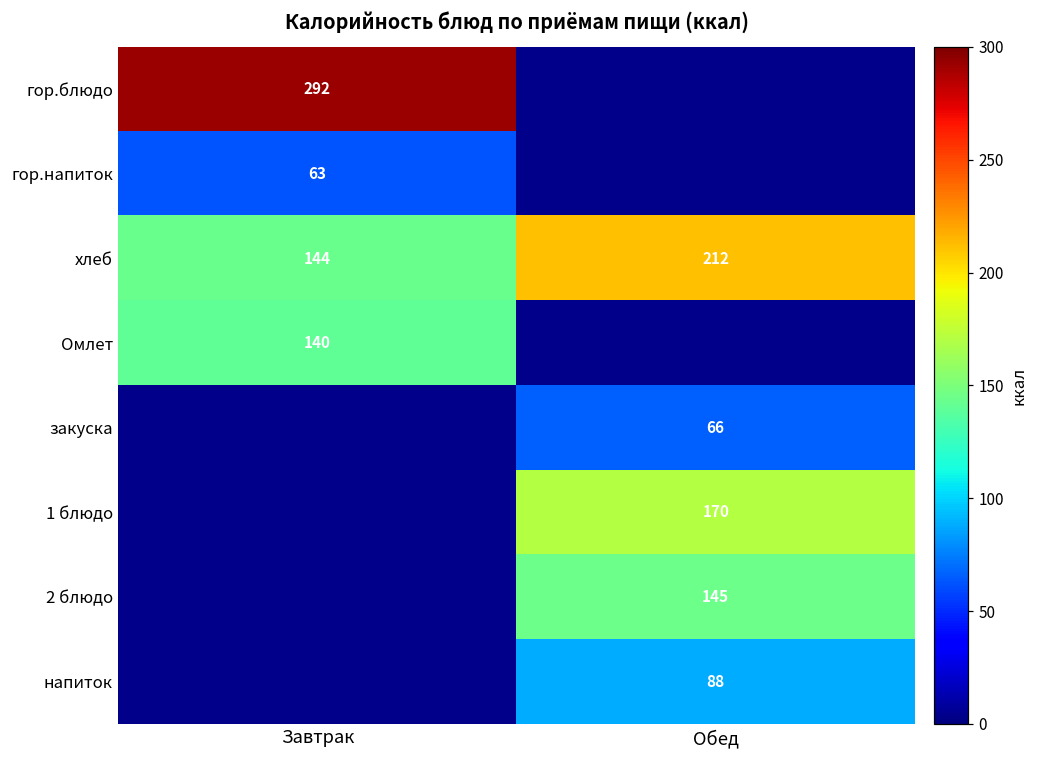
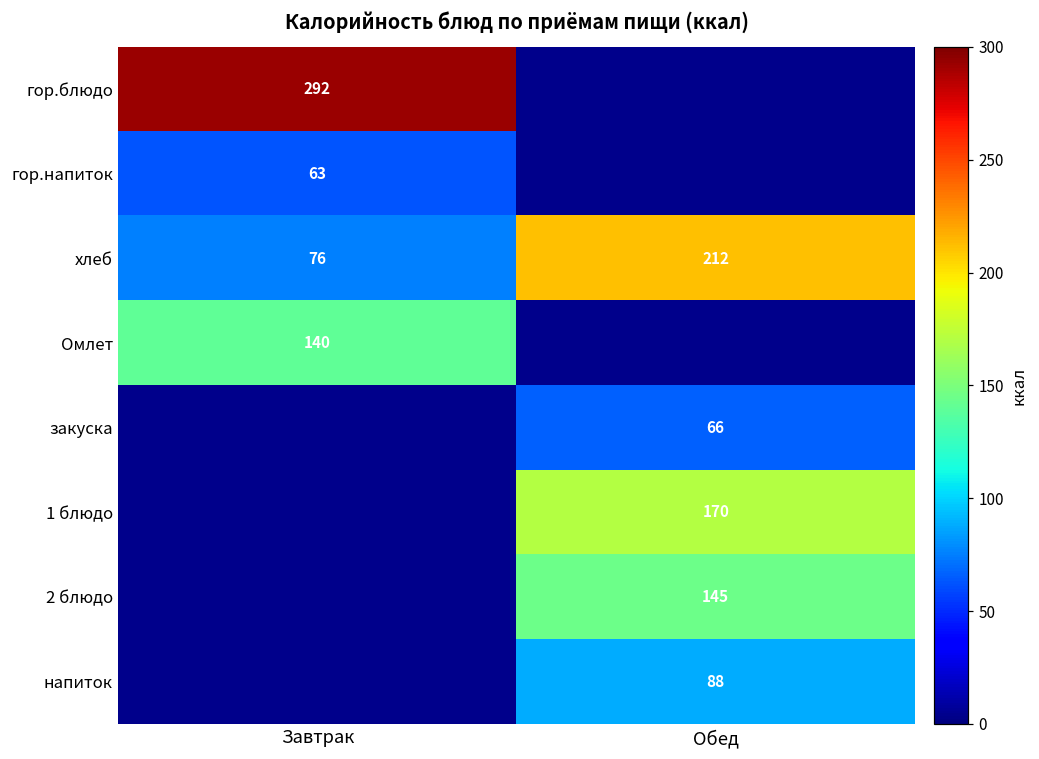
хлеб, Завтрак: 144 -> 76
